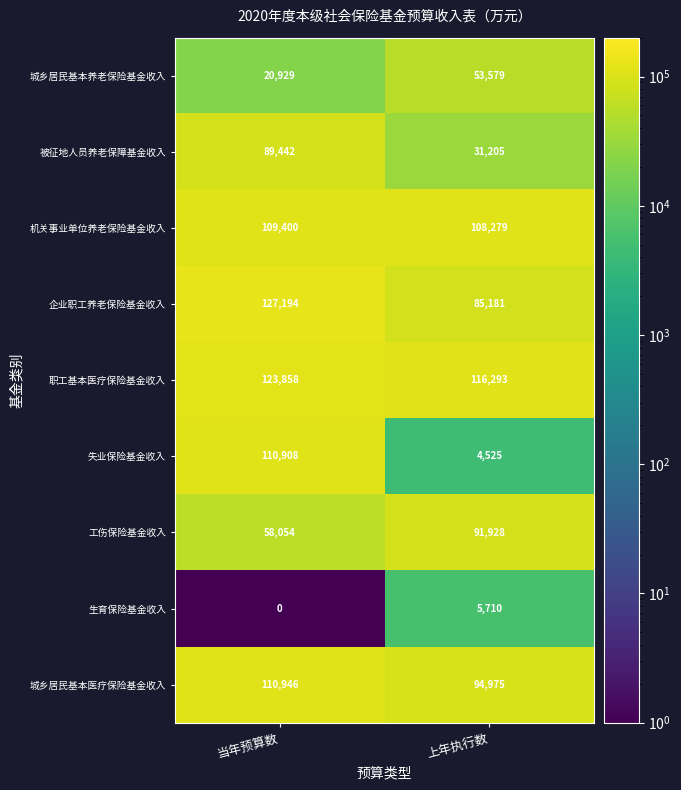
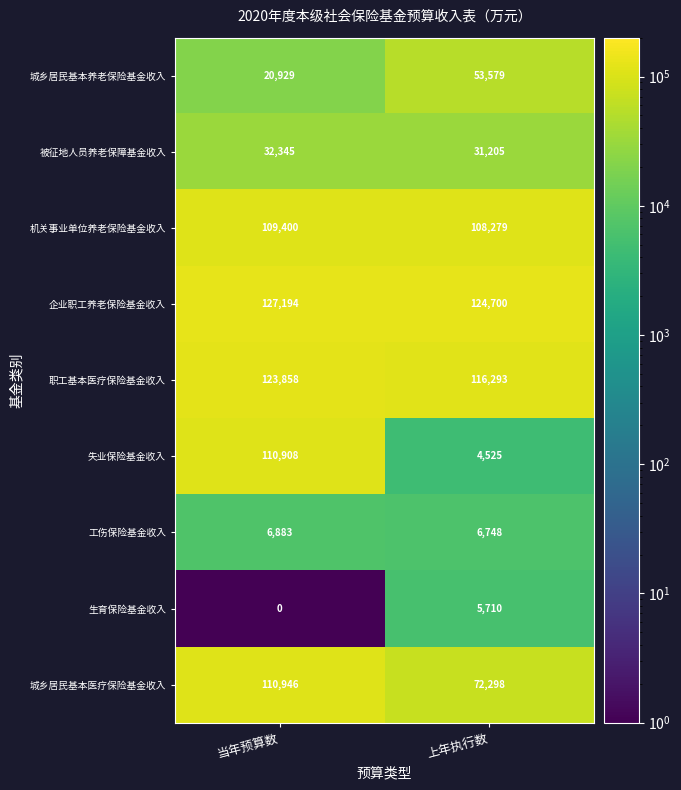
被征地人员养老保障基金收入, 当年预算数: 89,442 -> 32,345
企业职工养老保险基金收入, 上年执行数: 85,181 -> 124,700
工伤保险基金收入, 当年预算数: 58,054 -> 6,883
工伤保险基金收入, 上年执行数: 91,928 -> 6,748
城乡居民基本医疗保险基金收入, 上年执行数: 94,975 -> 72,298
